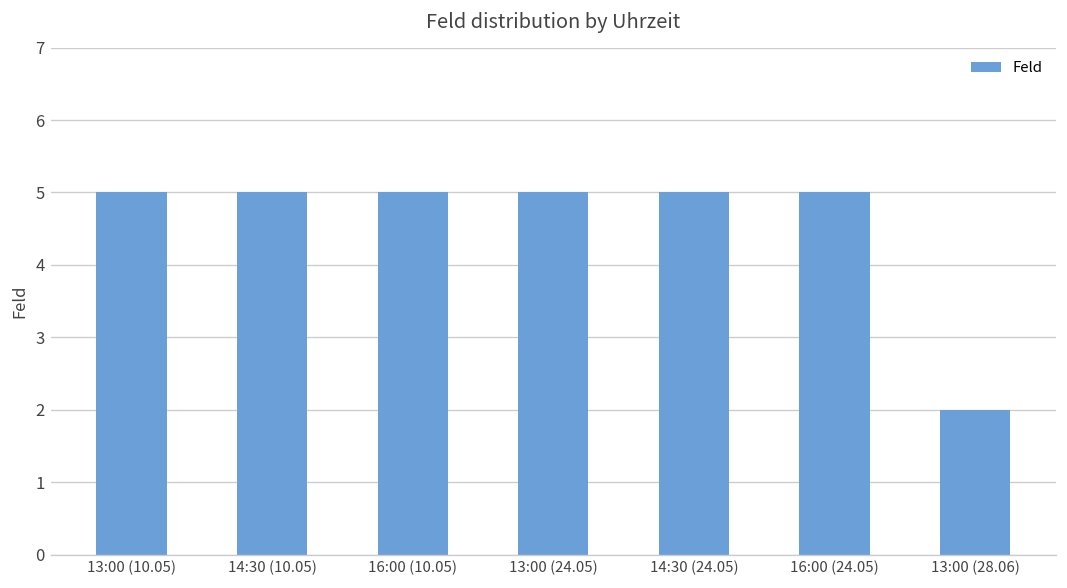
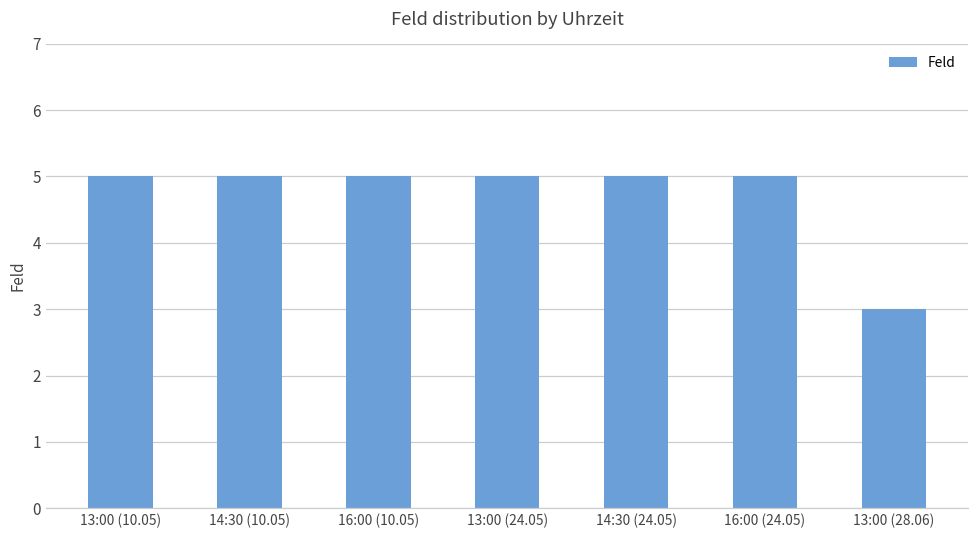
13:00 (28.06): 2 -> 3
